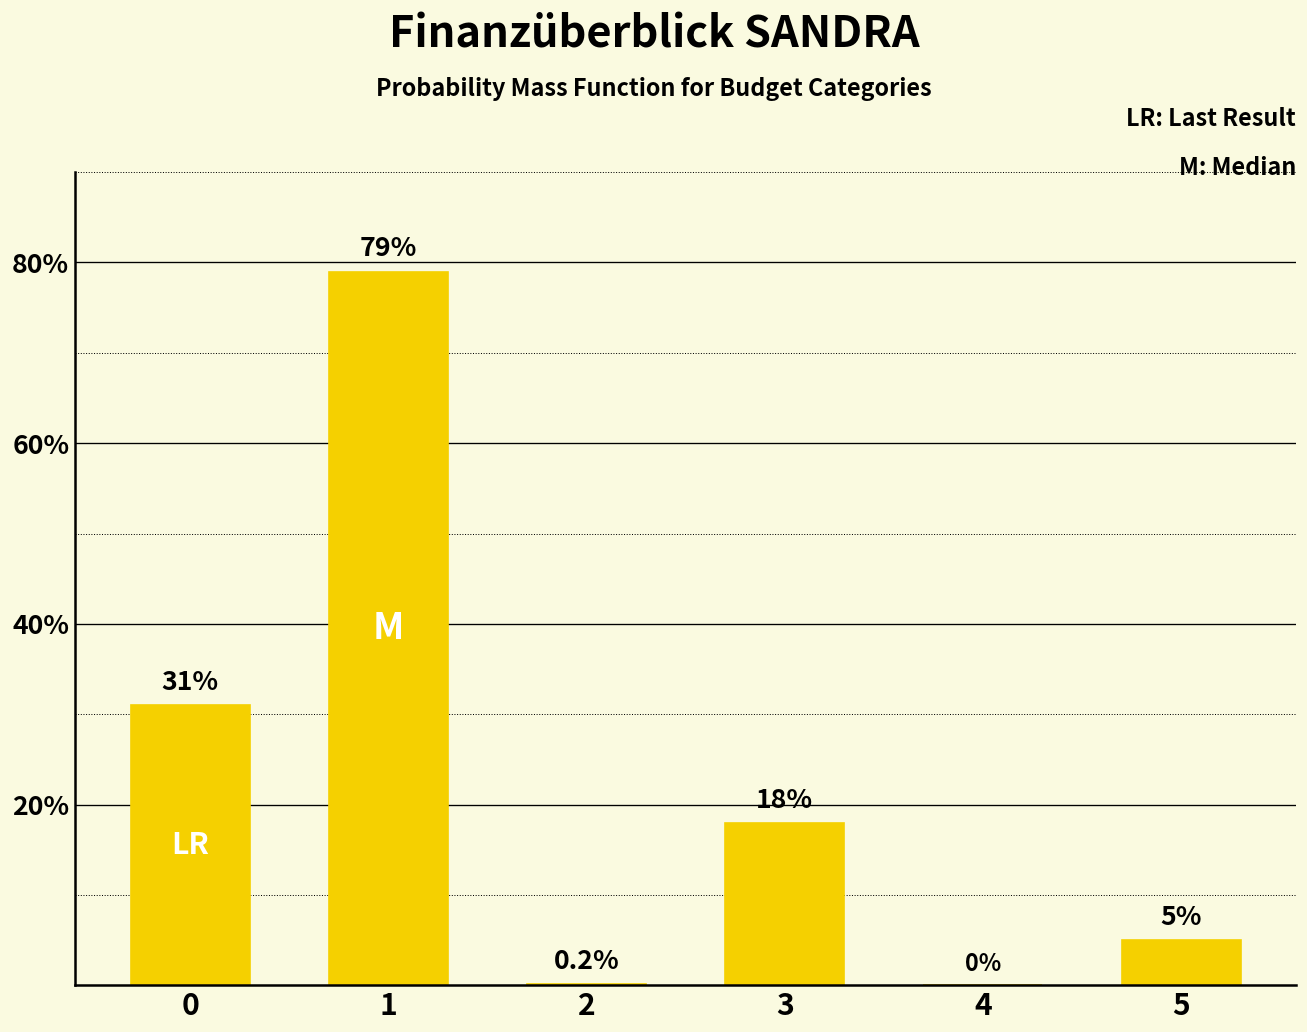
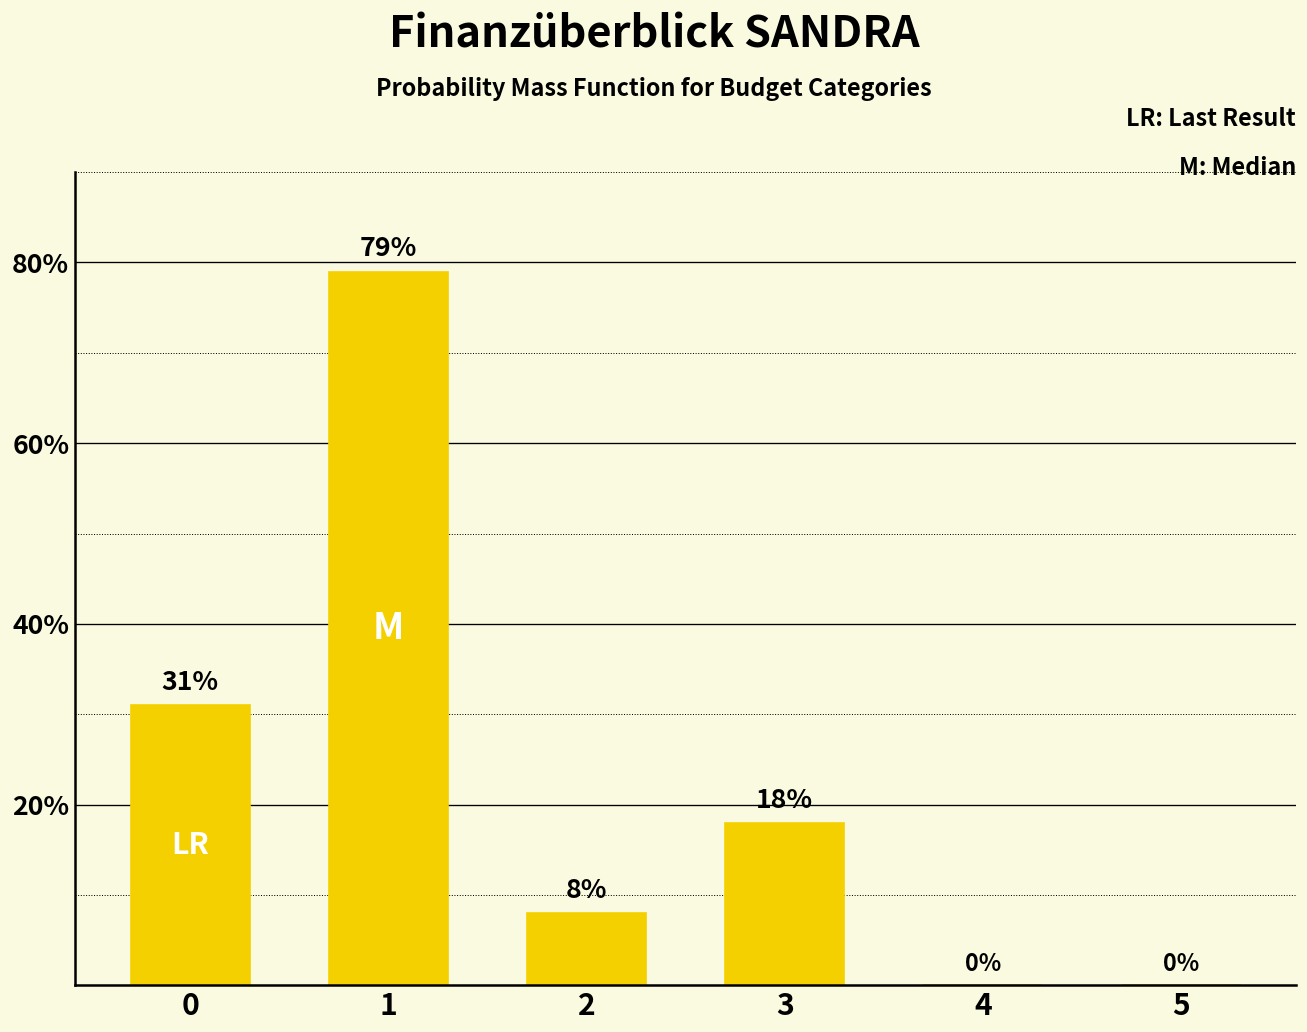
2: 0.2% -> 8%
5: 5% -> 0%
